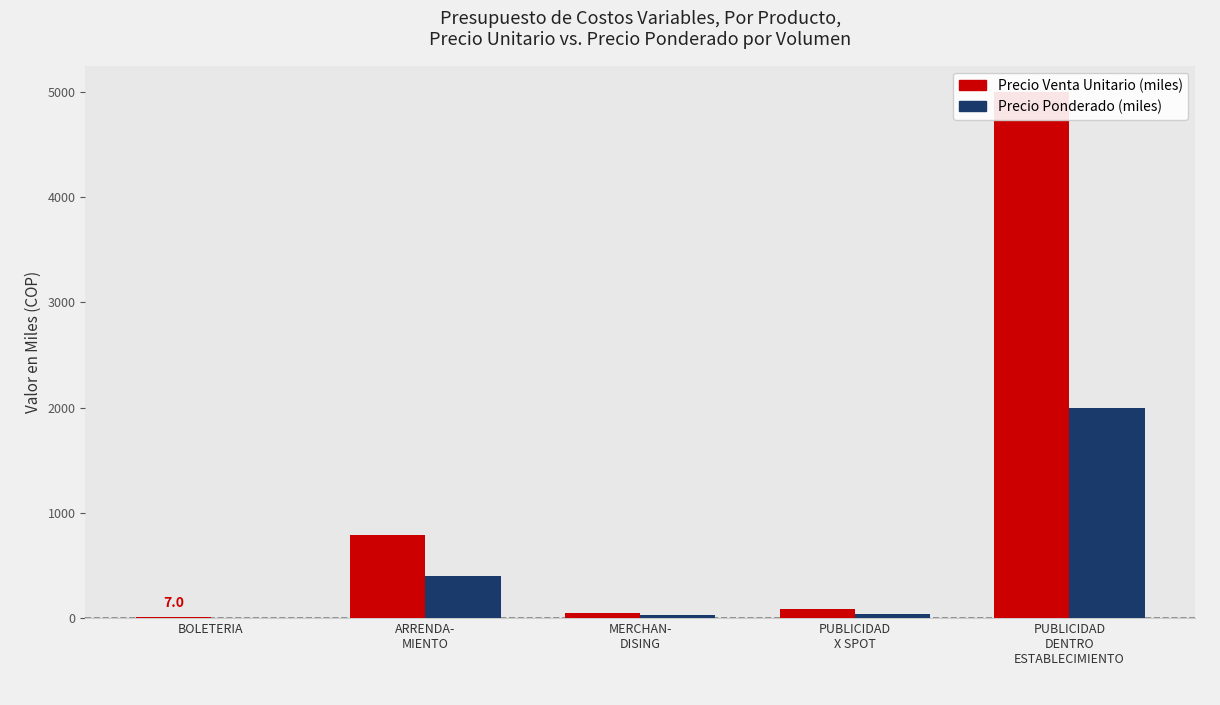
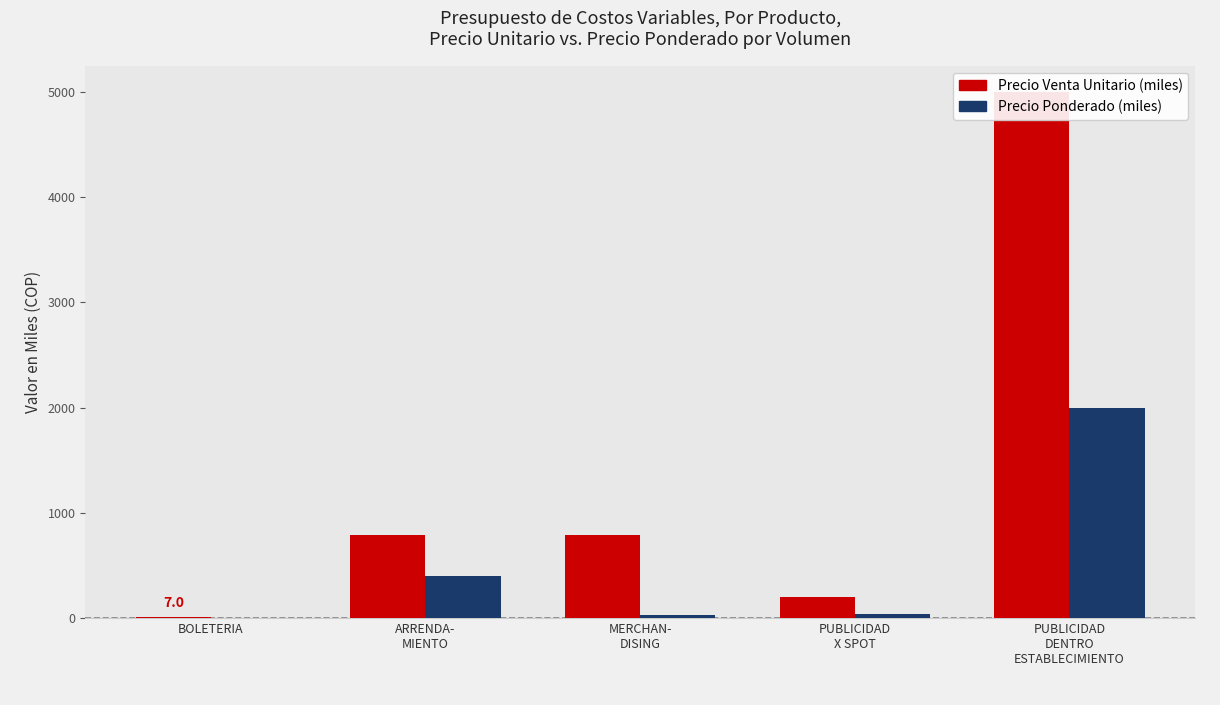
Precio Venta Unitario (miles), MERCHAN- DISING: 50 -> 790
Precio Venta Unitario (miles), PUBLICIDAD X SPOT: 90 -> 200
